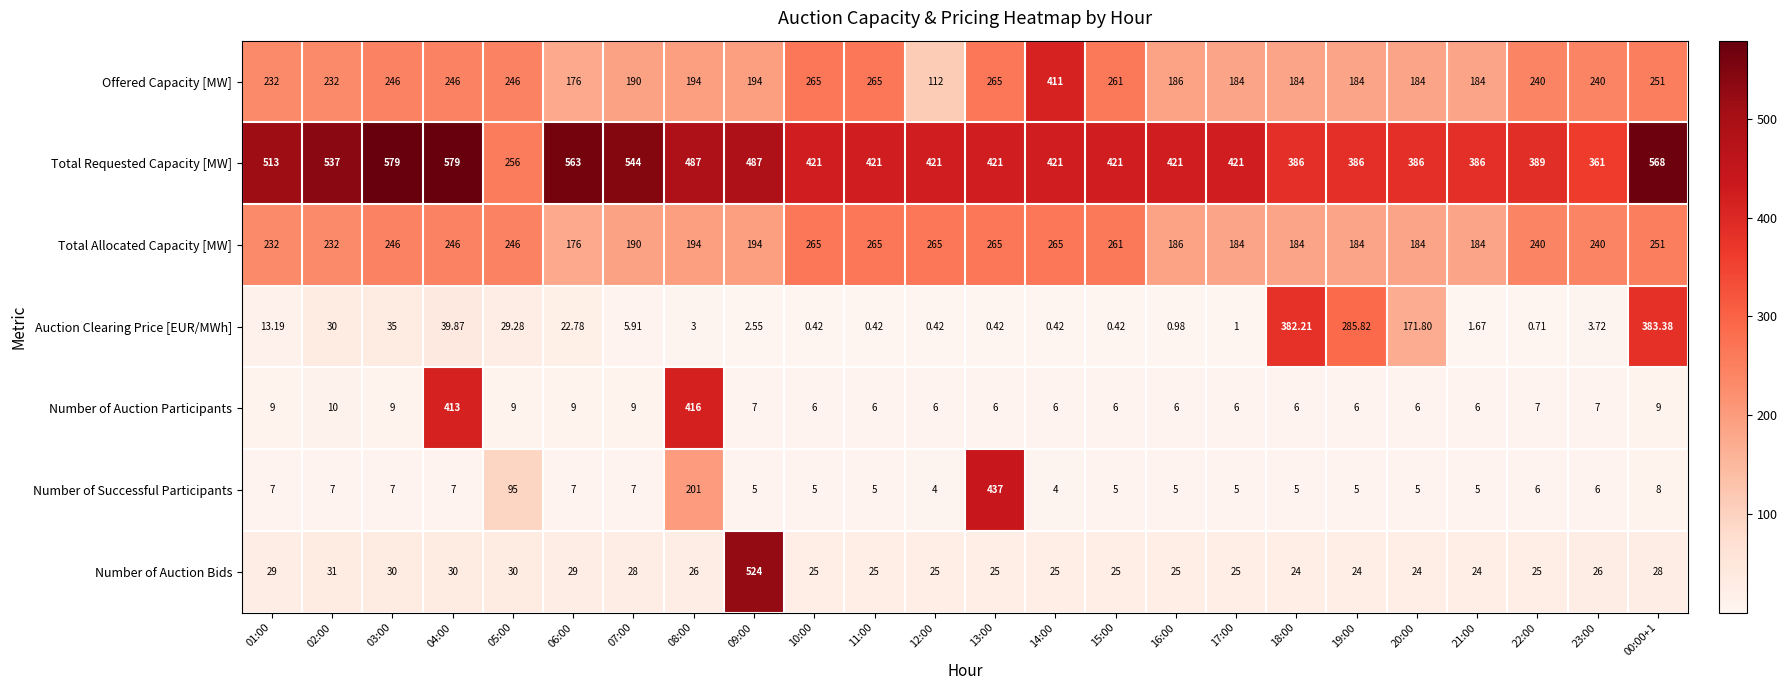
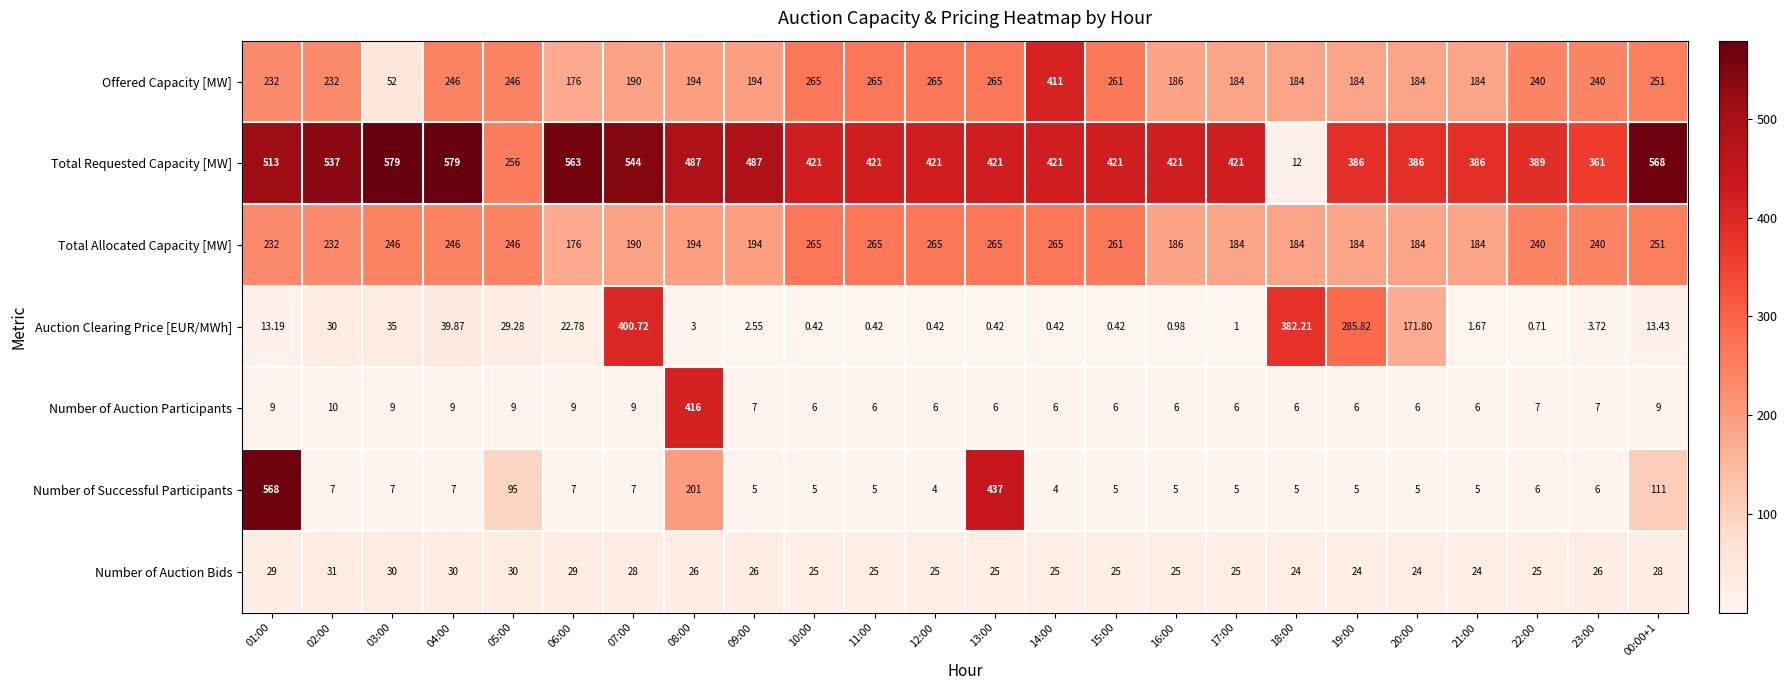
Offered Capacity [MW], 03:00: 246 -> 52
Offered Capacity [MW], 12:00: 112 -> 265
Total Requested Capacity [MW], 18:00: 386 -> 12
Auction Clearing Price [EUR/MWh], 07:00: 5.91 -> 400.72
Auction Clearing Price [EUR/MWh], 00:00+1: 383.38 -> 13.43
Number of Auction Participants, 04:00: 413 -> 9
Number of Successful Participants, 01:00: 7 -> 568
Number of Successful Participants, 00:00+1: 8 -> 111
Number of Auction Bids, 09:00: 524 -> 26
